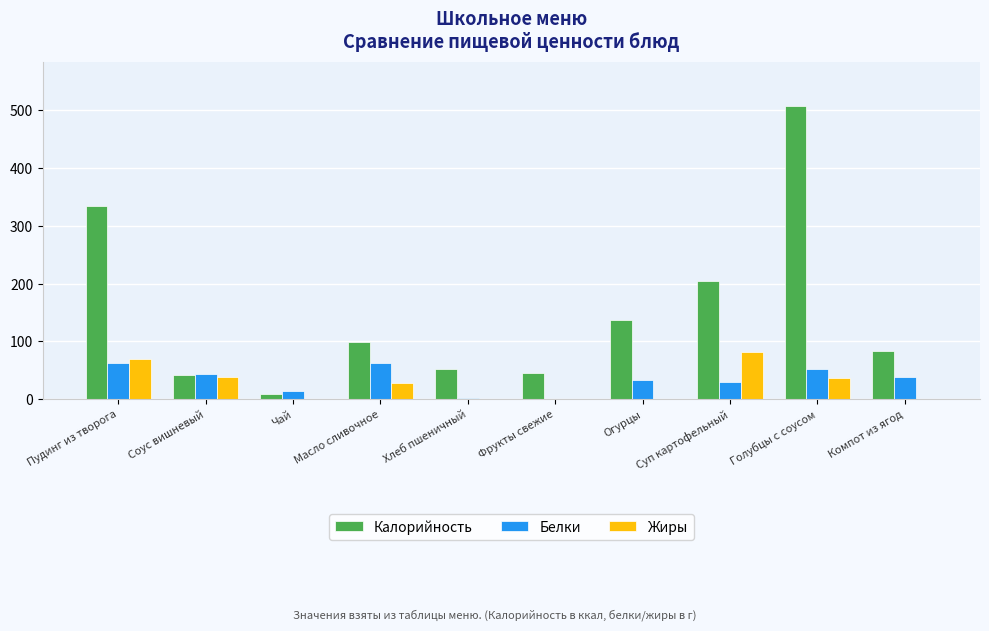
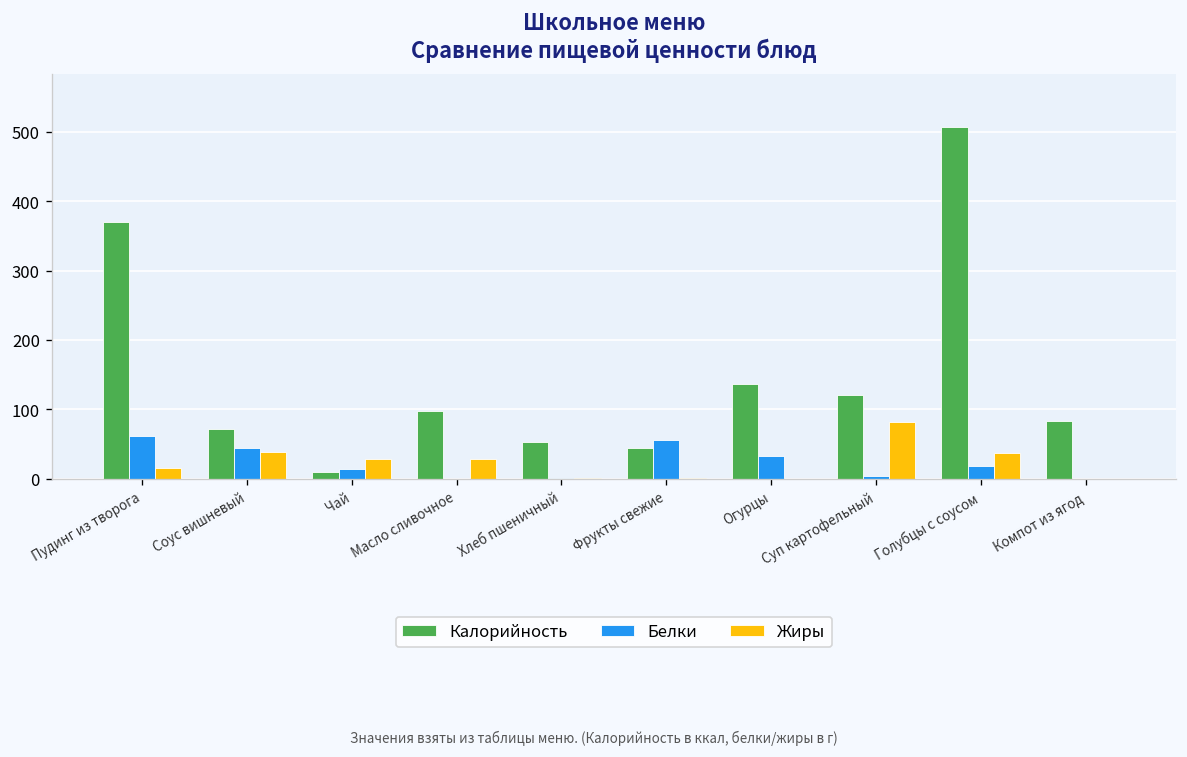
Калорийность, Пудинг из творога: 330 -> 370
Жиры, Пудинг из творога: 70 -> 20
Калорийность, Соус вишневый: 40 -> 70
Жиры, Чай: 0 -> 30
Белки, Масло сливочное: 60 -> 0
Белки, Фрукты свежие: 0 -> 60
Калорийность, Суп картофельный: 200 -> 120
Белки, Суп картофельный: 30 -> 0
Белки, Голубцы с соусом: 50 -> 20
Белки, Компот из ягод: 40 -> 0
